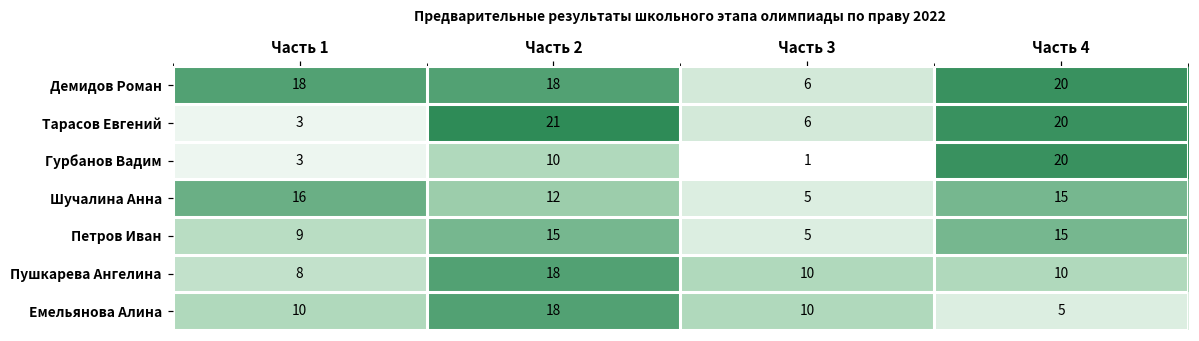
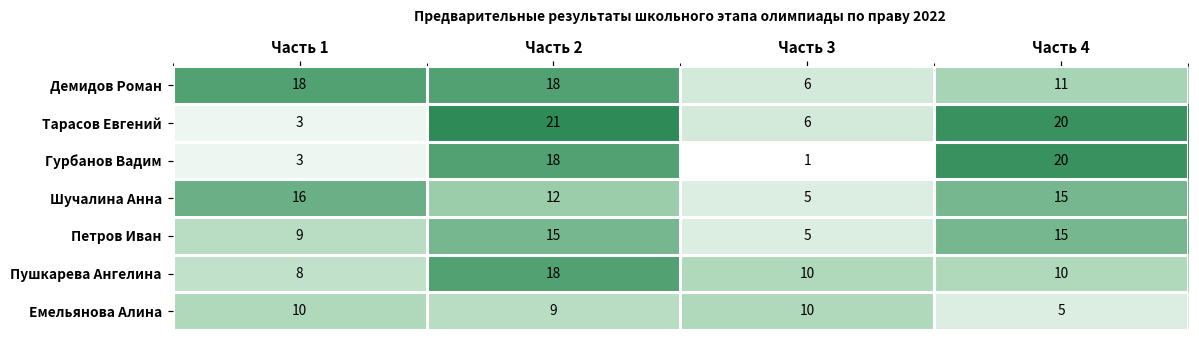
Демидов Роман, Часть 4: 20 -> 11
Гурбанов Вадим, Часть 2: 10 -> 18
Емельянова Алина, Часть 2: 18 -> 9
